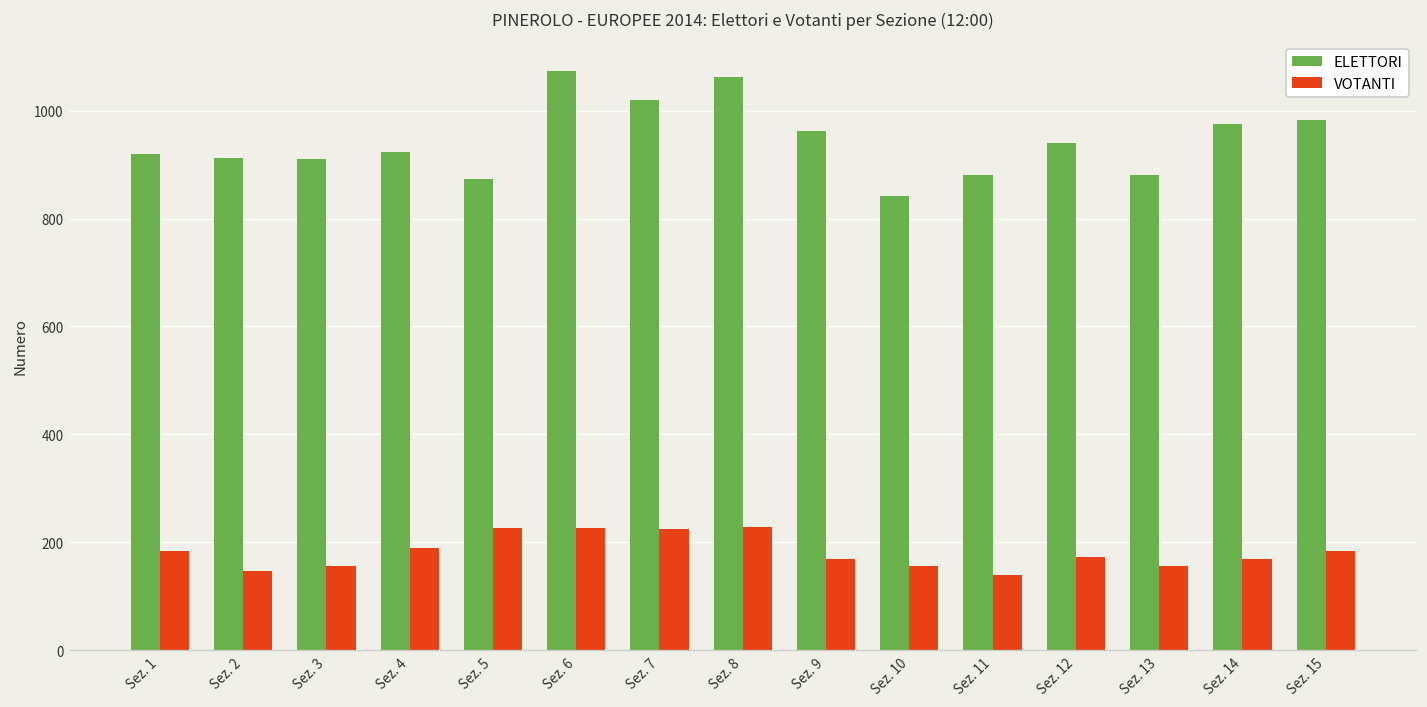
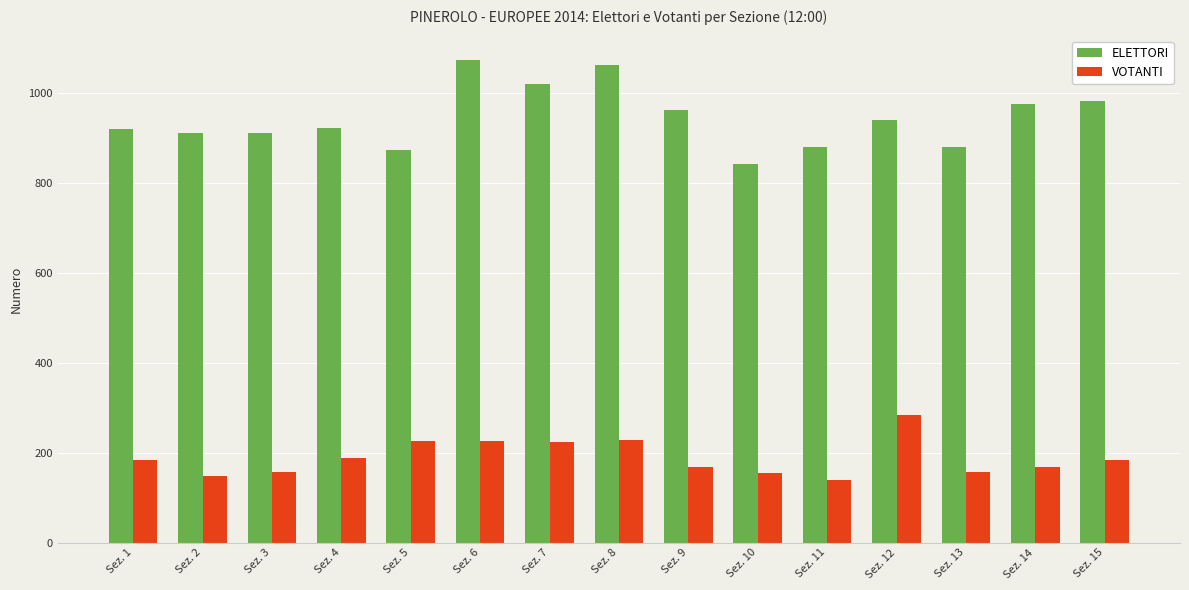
VOTANTI, Sez. 12: 170 -> 280
